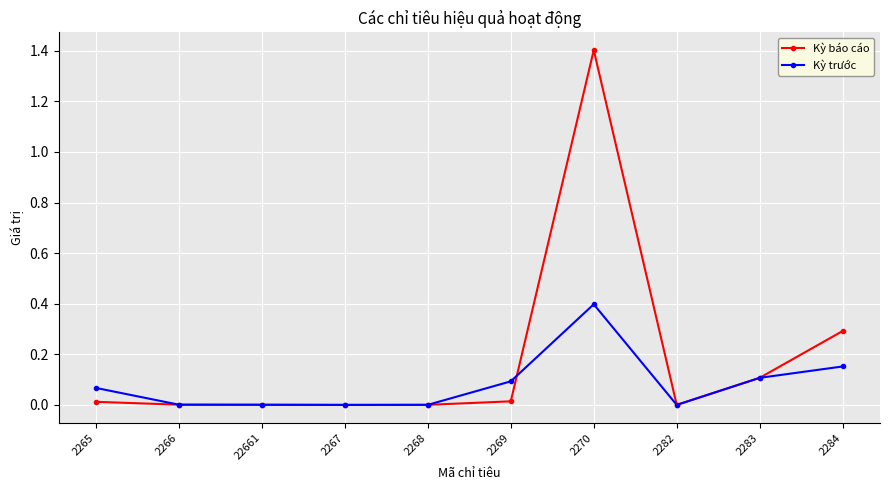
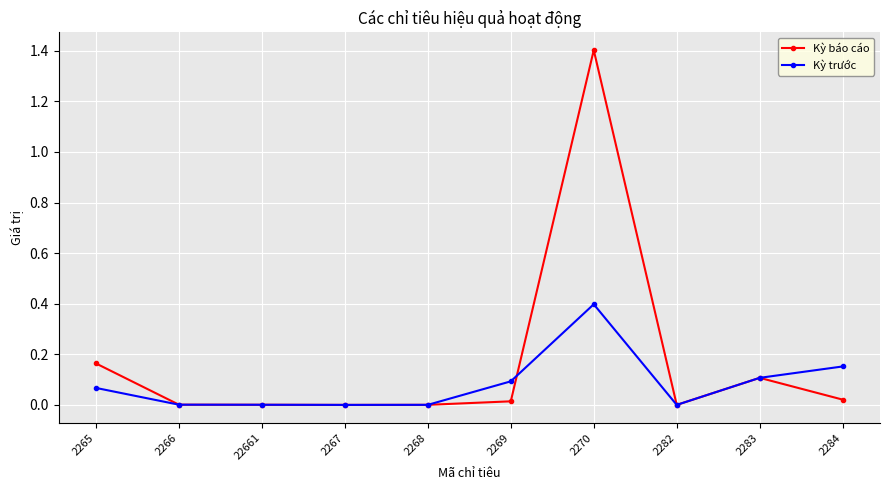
Kỳ báo cáo, 2265: 0.01 -> 0.16
Kỳ báo cáo, 2284: 0.29 -> 0.02
